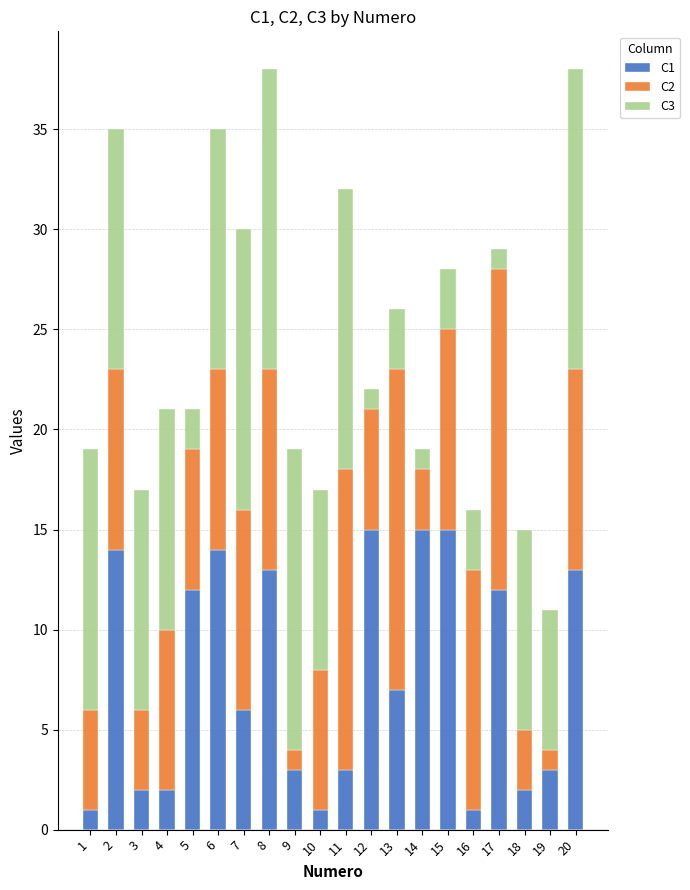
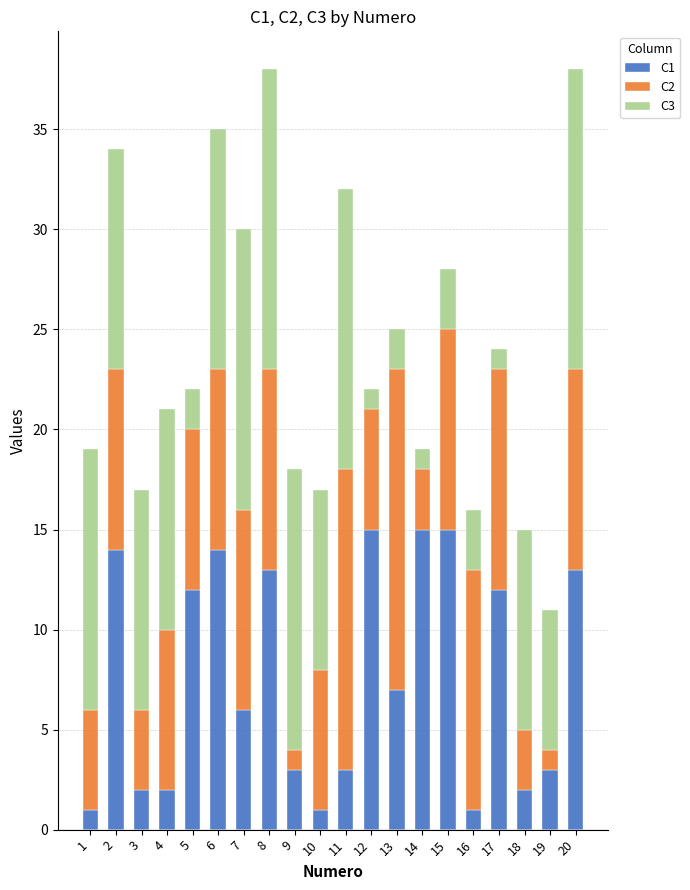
C3, 2: 12 -> 11
C2, 5: 7 -> 8
C3, 9: 15 -> 14
C3, 13: 3 -> 2
C2, 17: 16 -> 11
